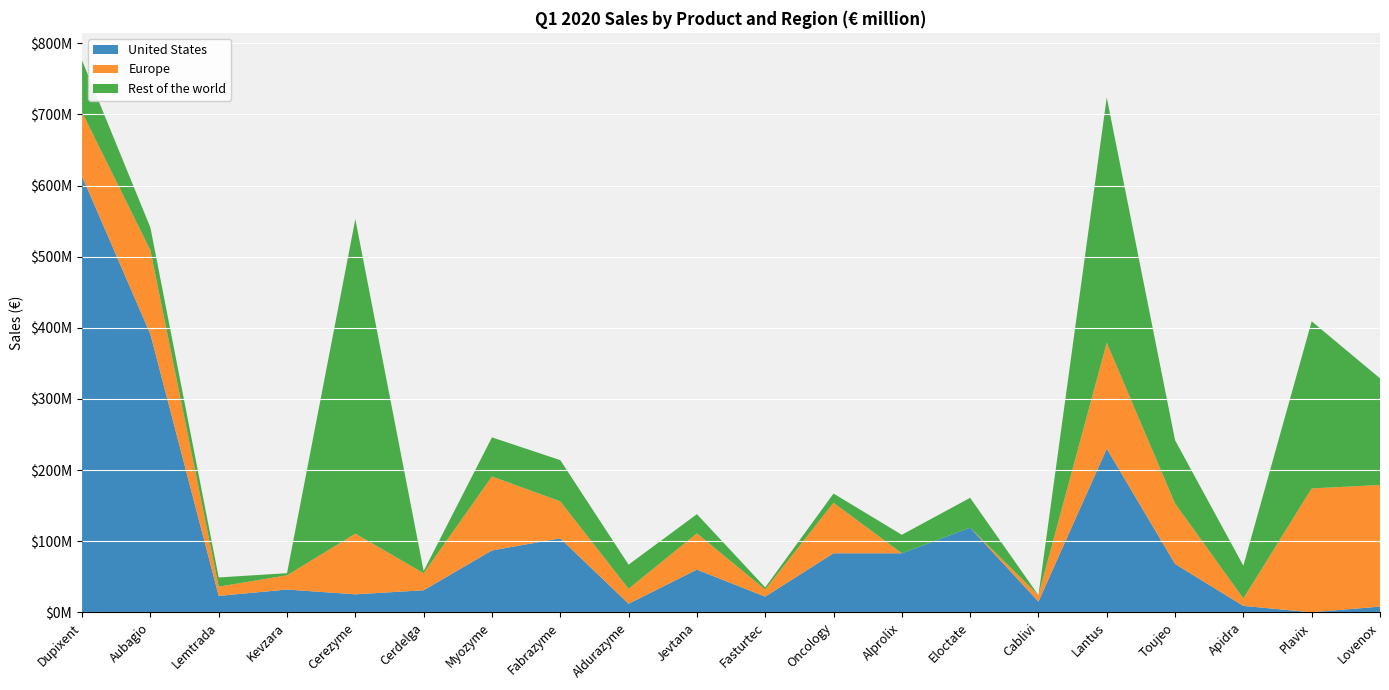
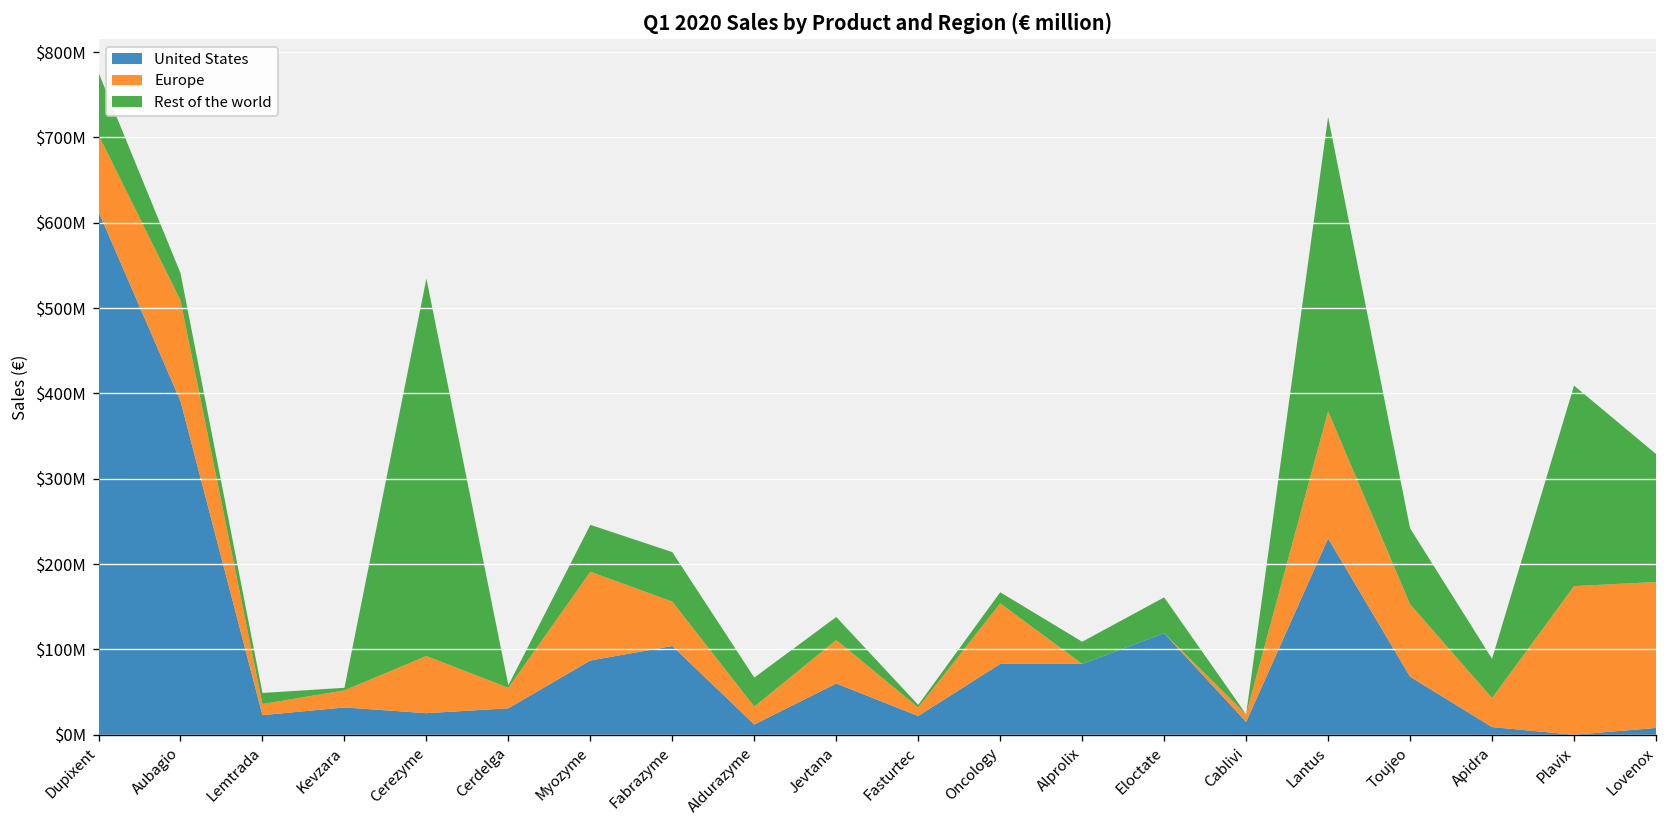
Europe, Cerezyme: $90000000 -> $70000000
Europe, Apidra: $10000000 -> $30000000
